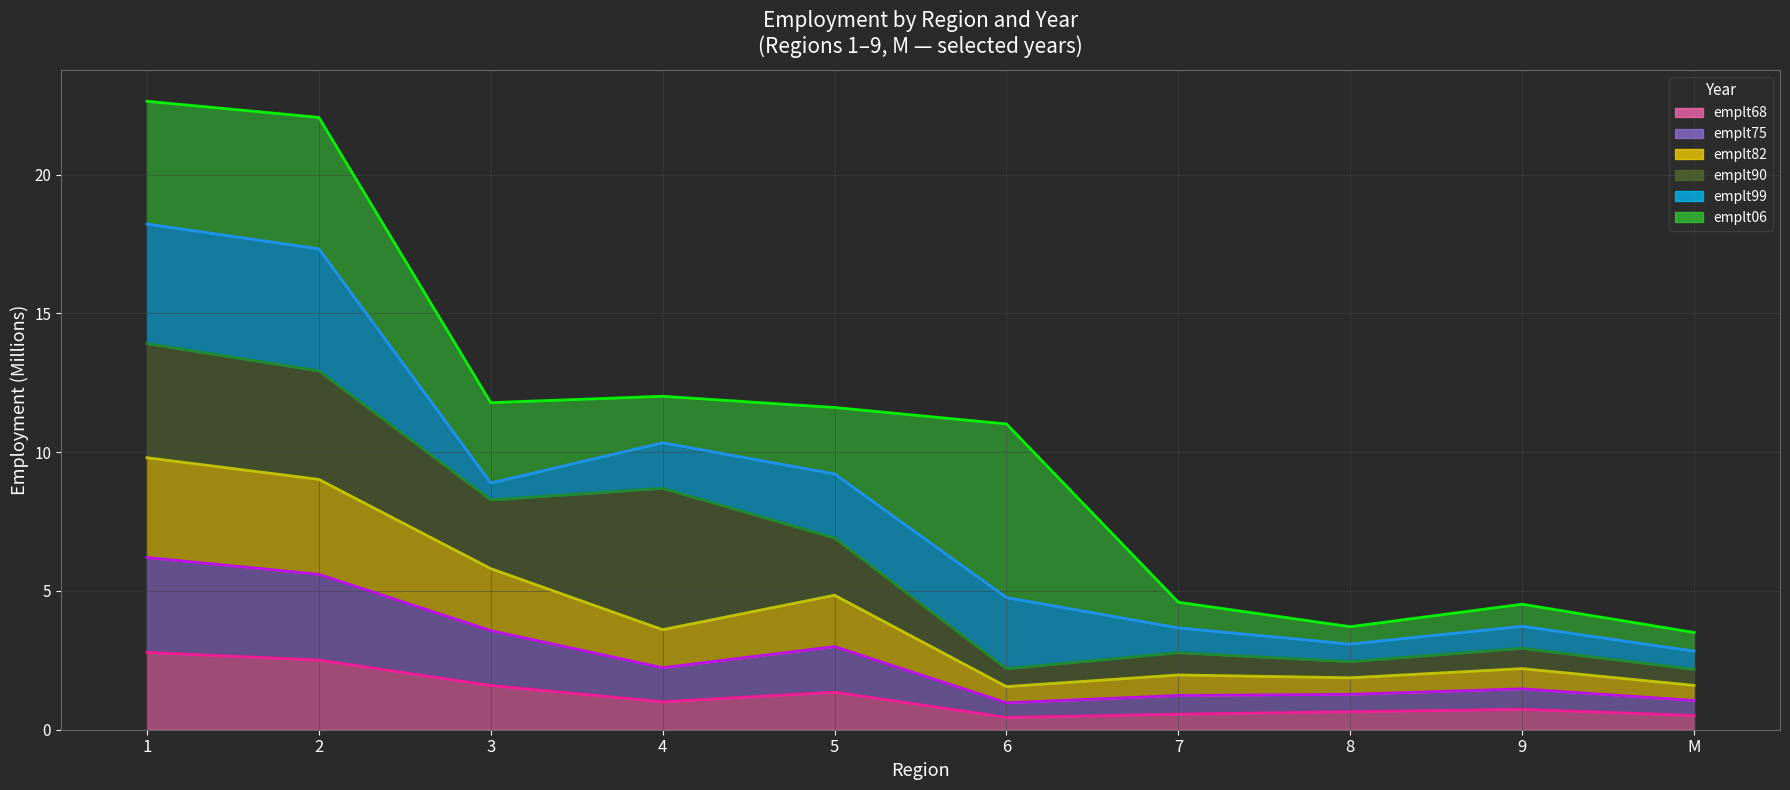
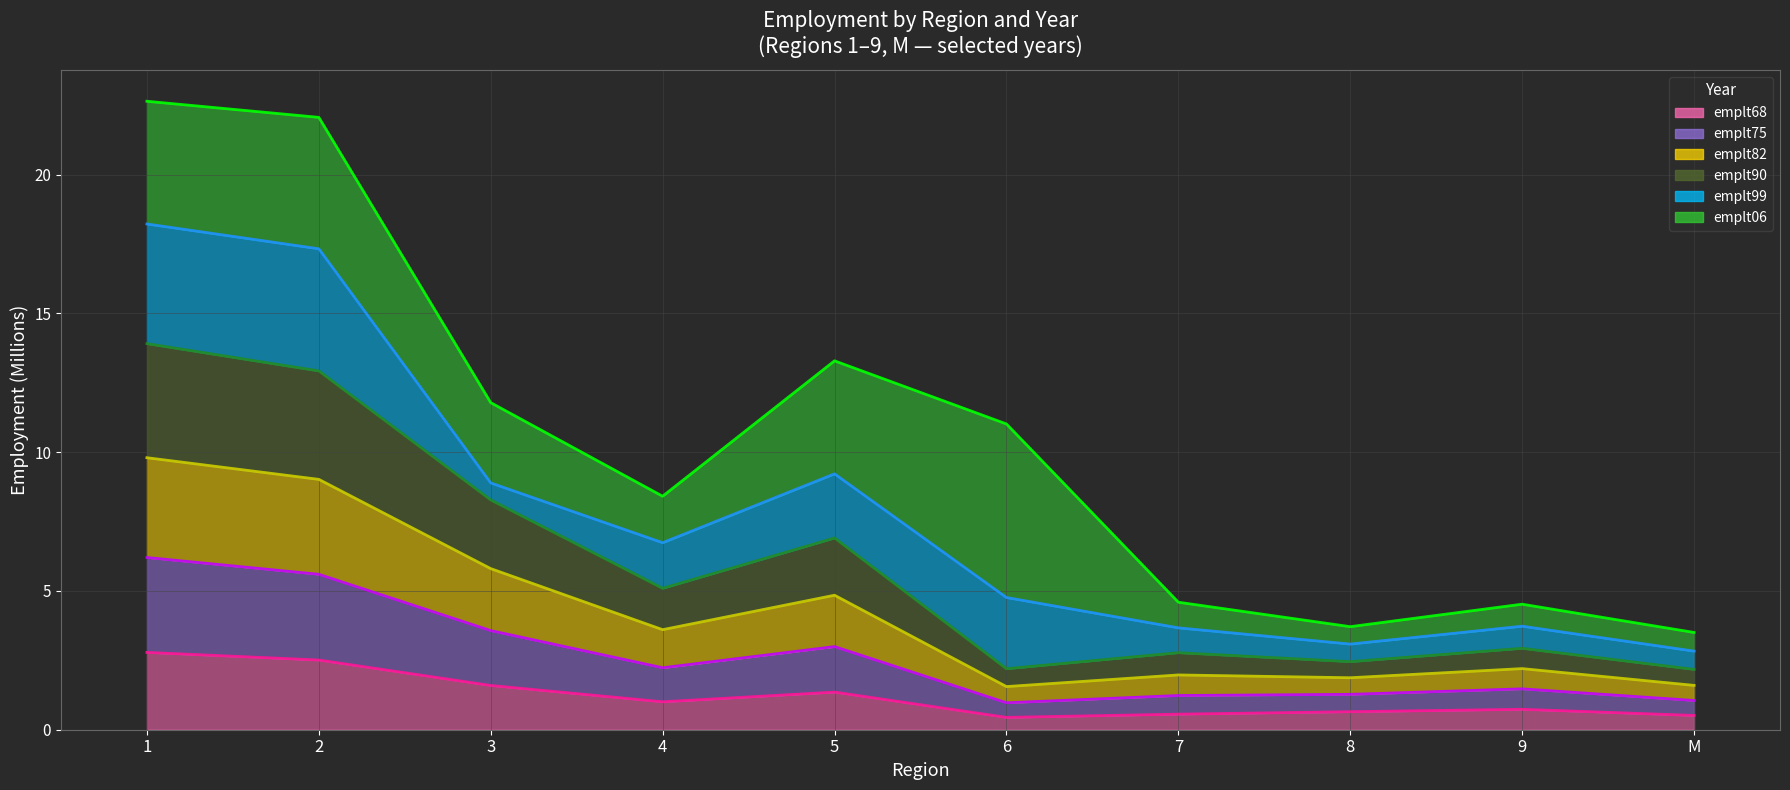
emplt90, 4: 5.1 -> 1.5
emplt06, 5: 2.4 -> 4.1
